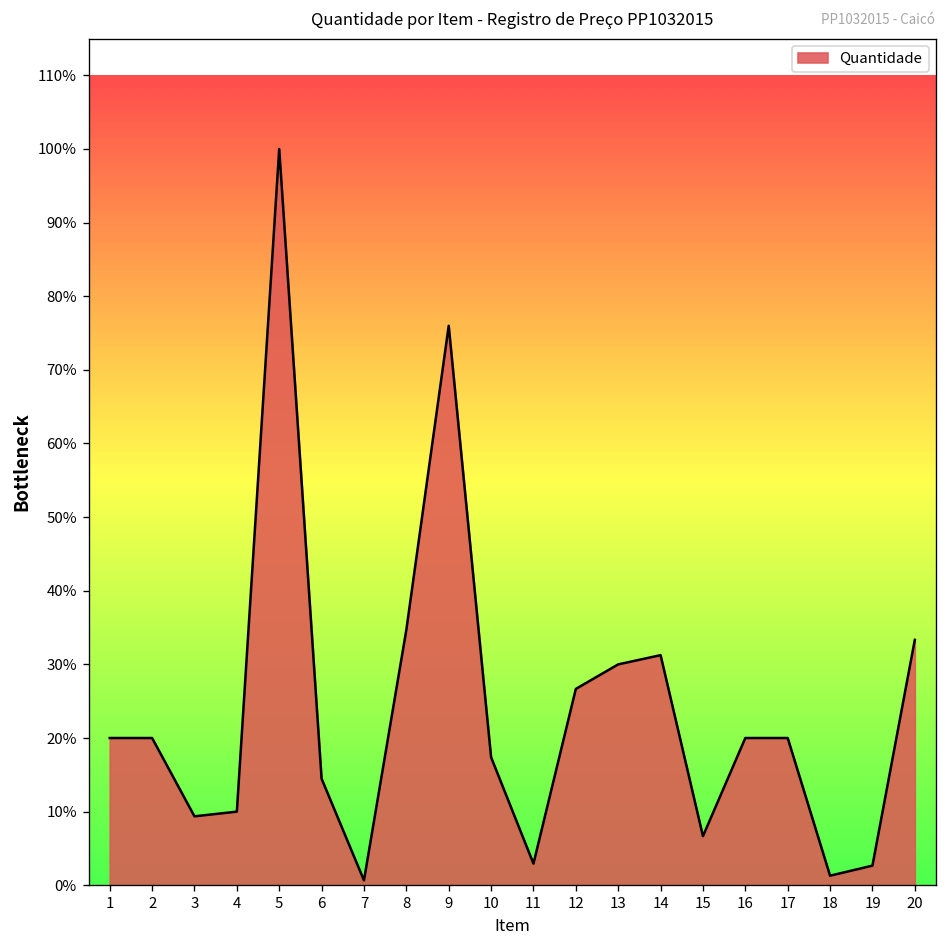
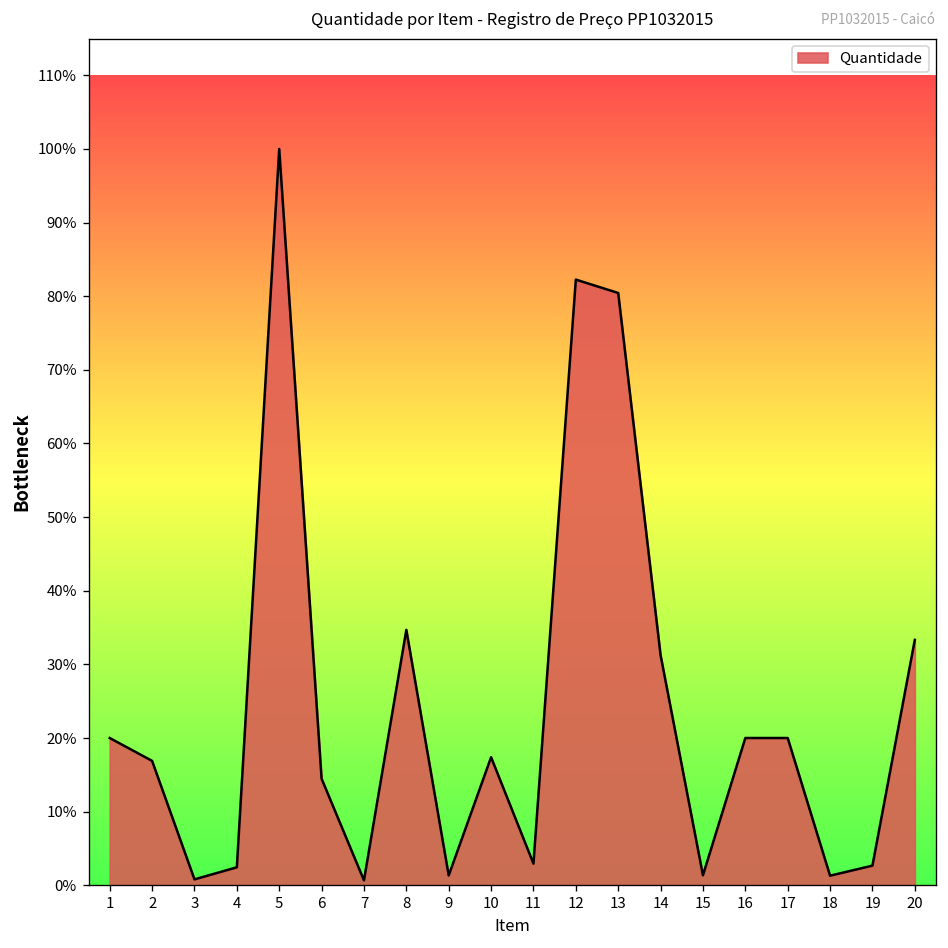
2: 20% -> 17%
3: 9% -> 1%
4: 10% -> 2%
9: 76% -> 1%
12: 27% -> 82%
13: 30% -> 80%
15: 7% -> 1%
